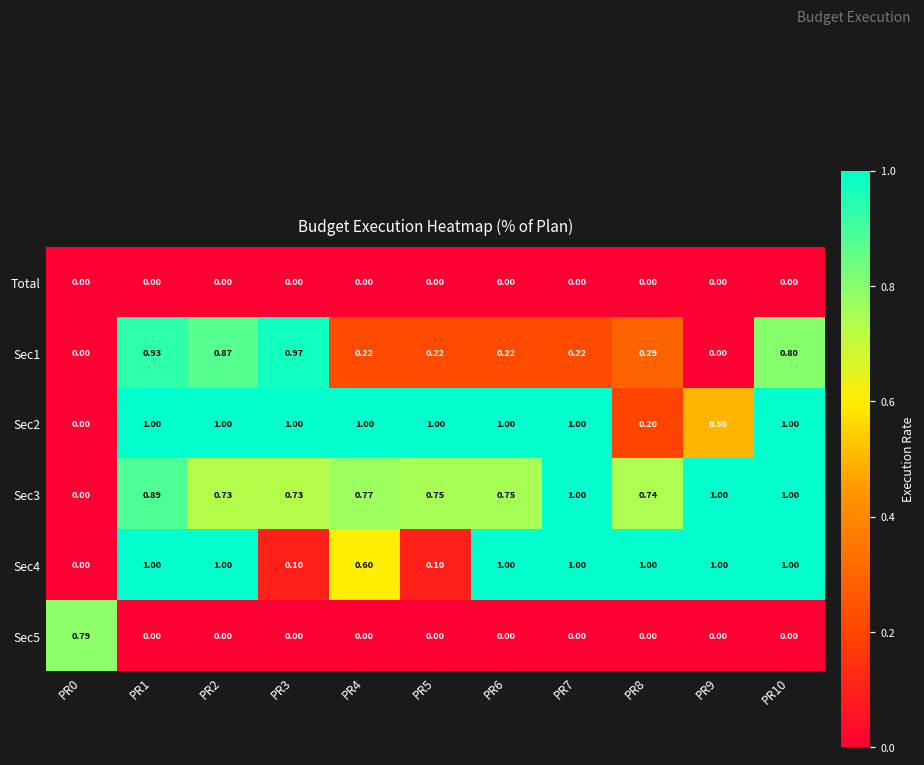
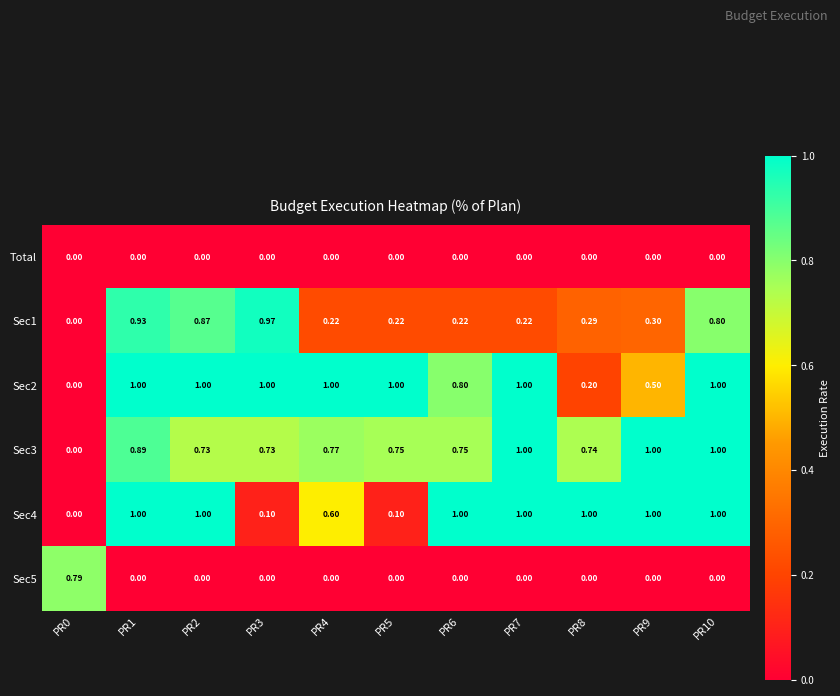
Sec1, PR9: 0.00 -> 0.30
Sec2, PR6: 1.00 -> 0.80
